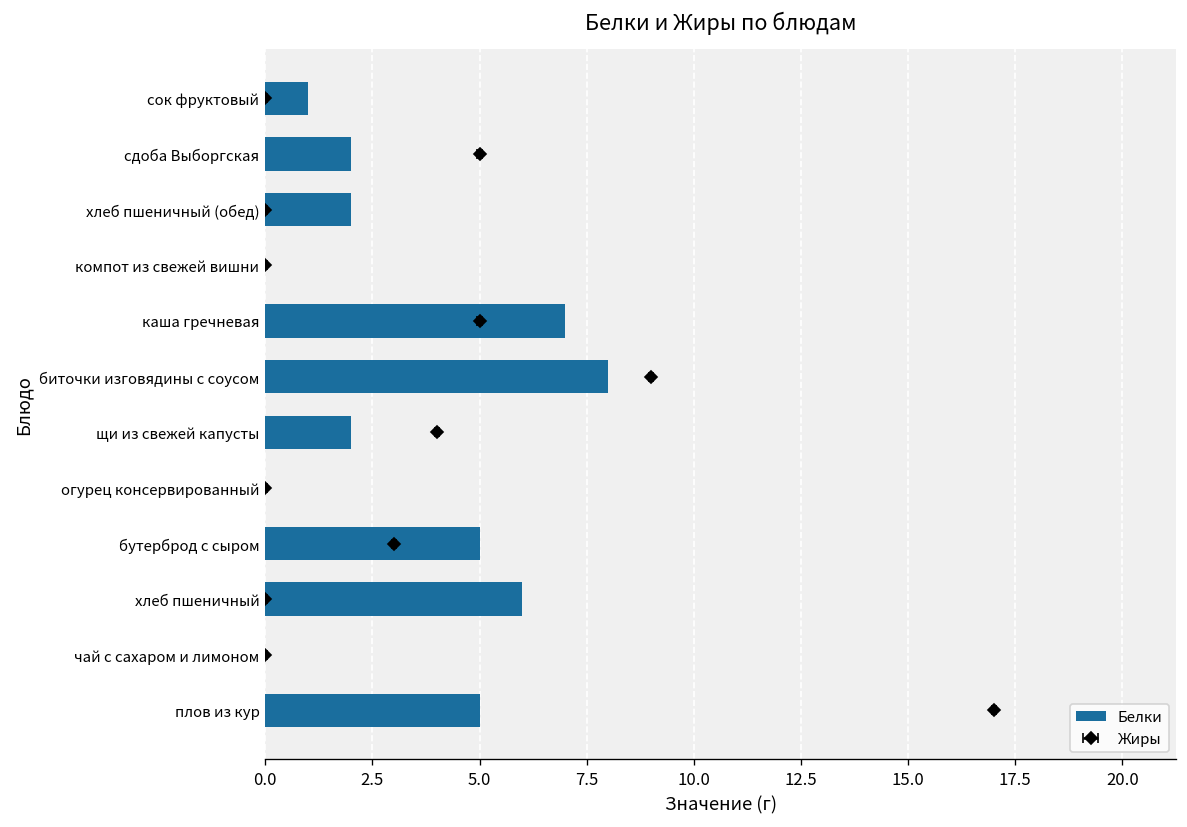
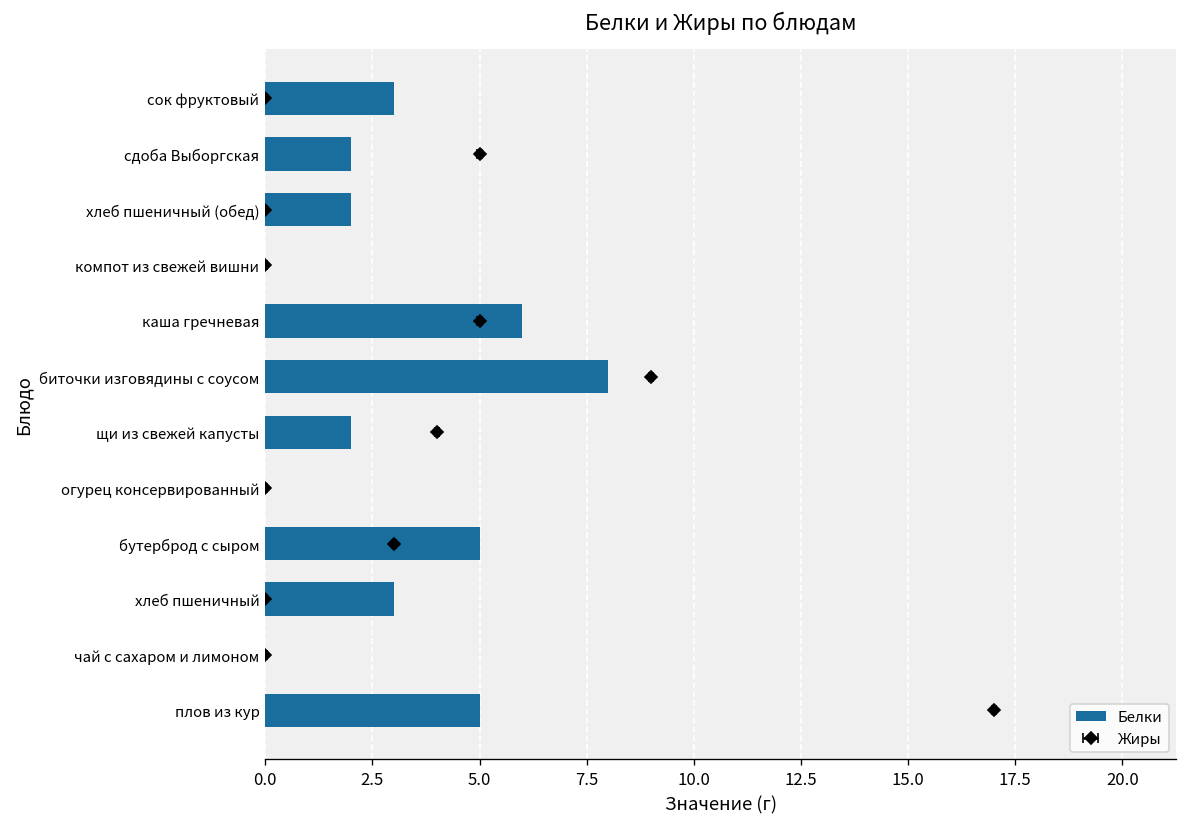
Белки, сок фруктовый: 1 -> 3
Белки, каша гречневая: 7 -> 6
Белки, хлеб пшеничный: 6 -> 3
